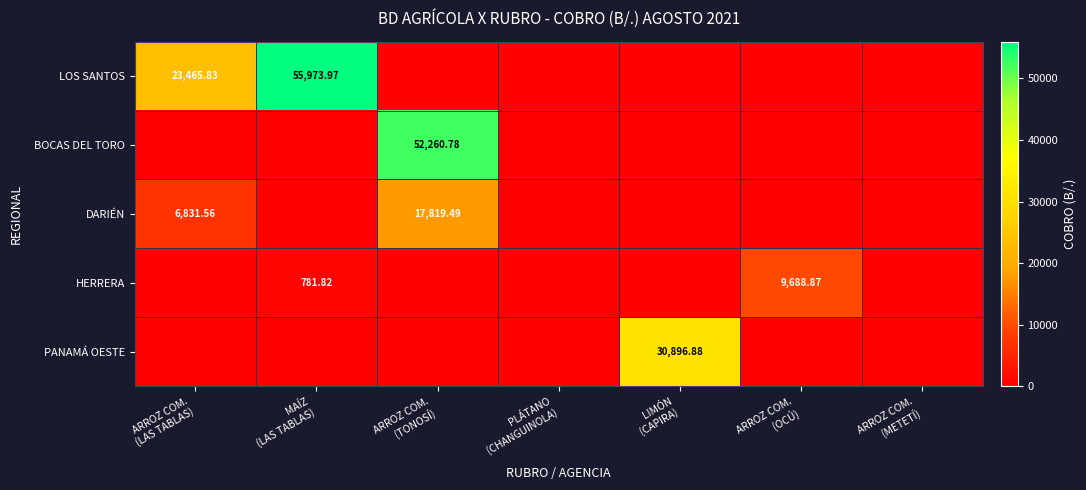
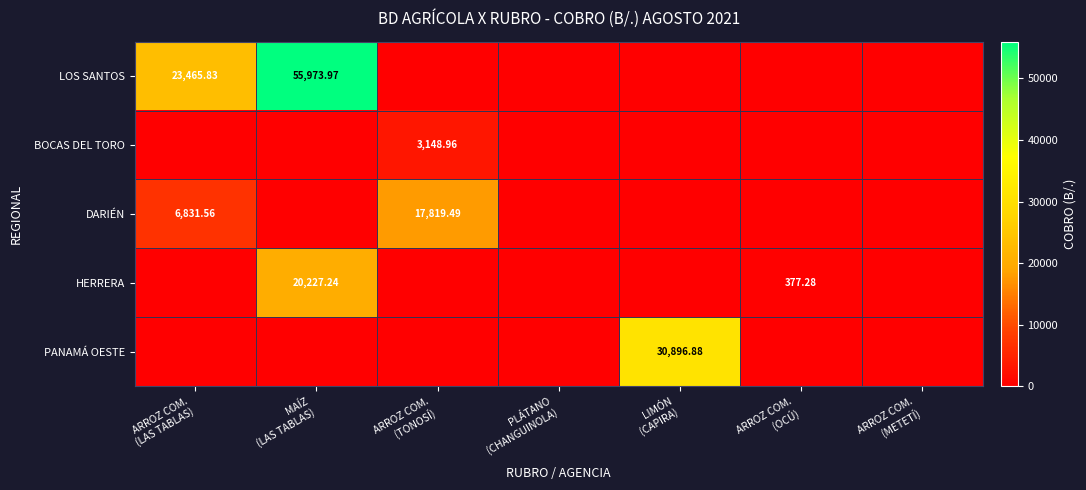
BOCAS DEL TORO, ARROZ COM. (TONOSÍ): 52,260.78 -> 3,148.96
HERRERA, MAÍZ (LAS TABLAS): 781.82 -> 20,227.24
HERRERA, ARROZ COM. (OCÚ): 9,688.87 -> 377.28
